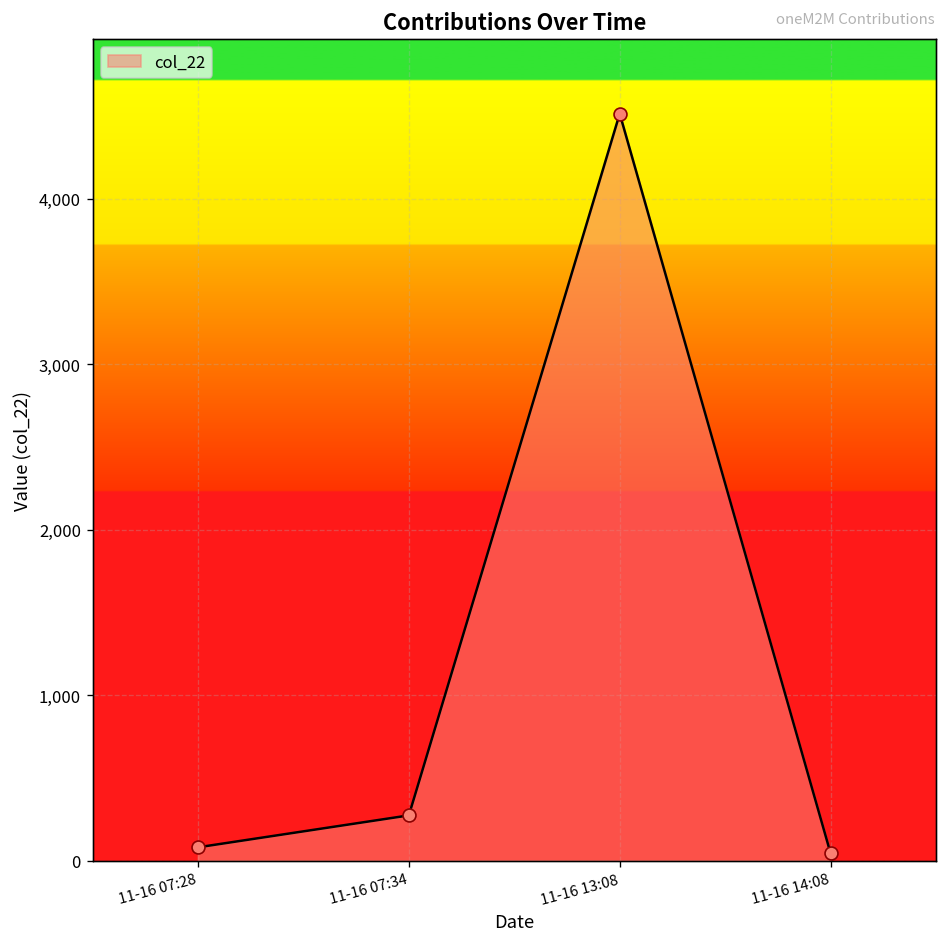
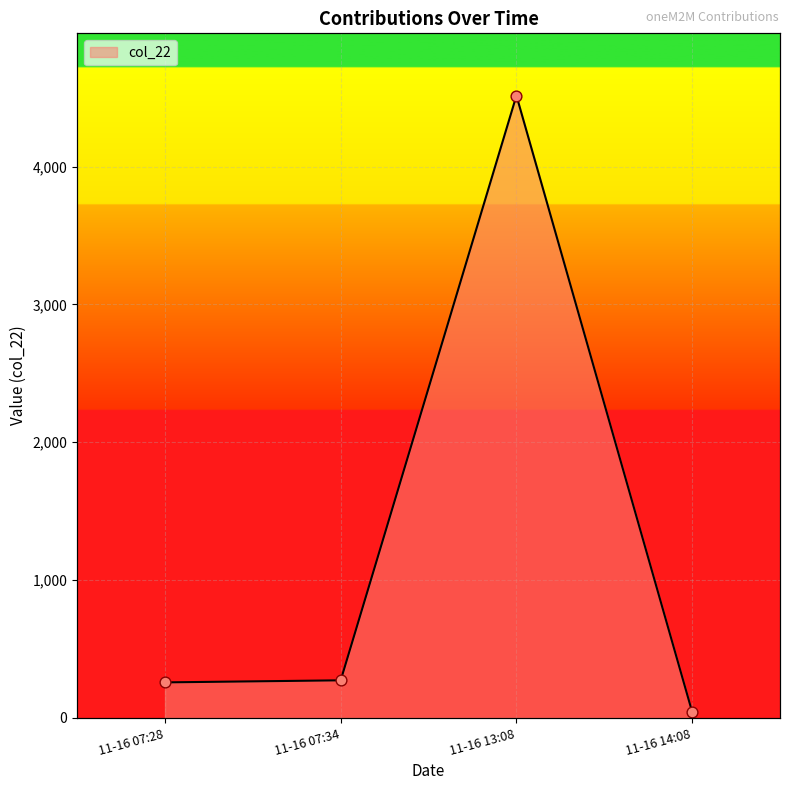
11-16 07:28: 80 -> 260
